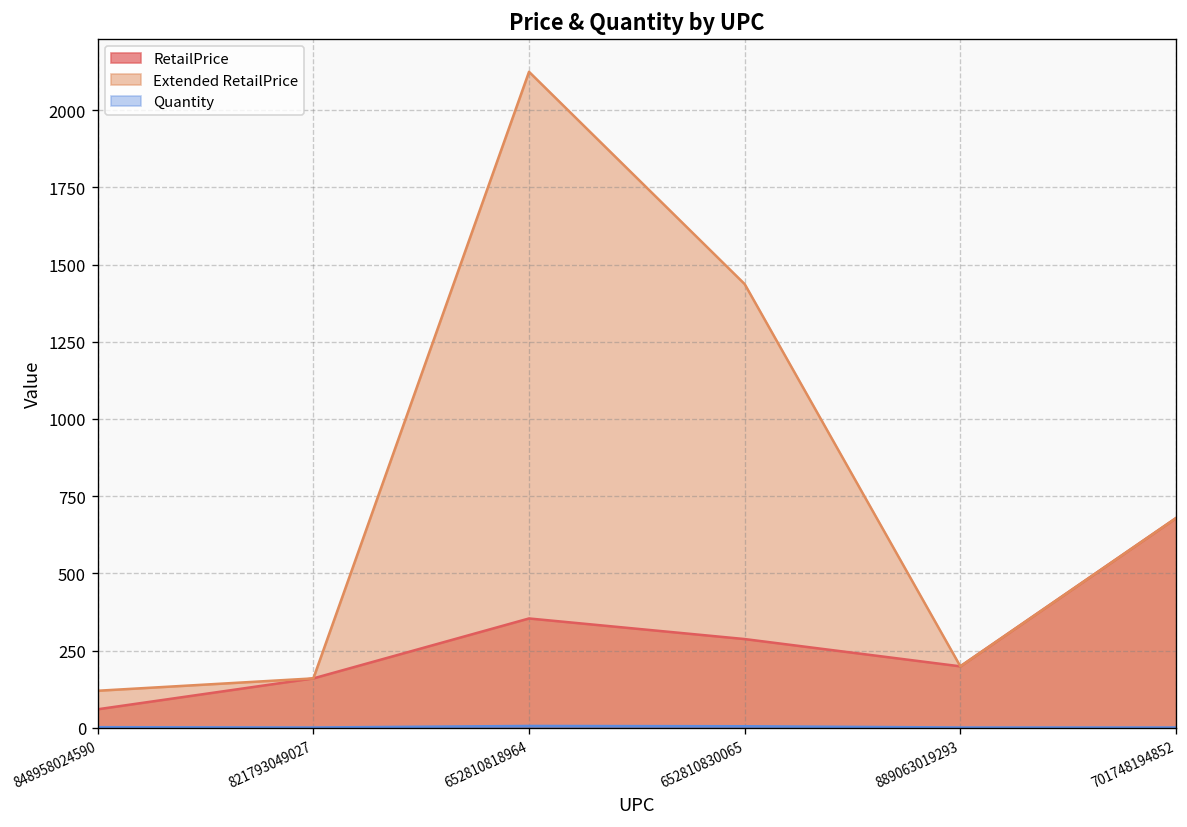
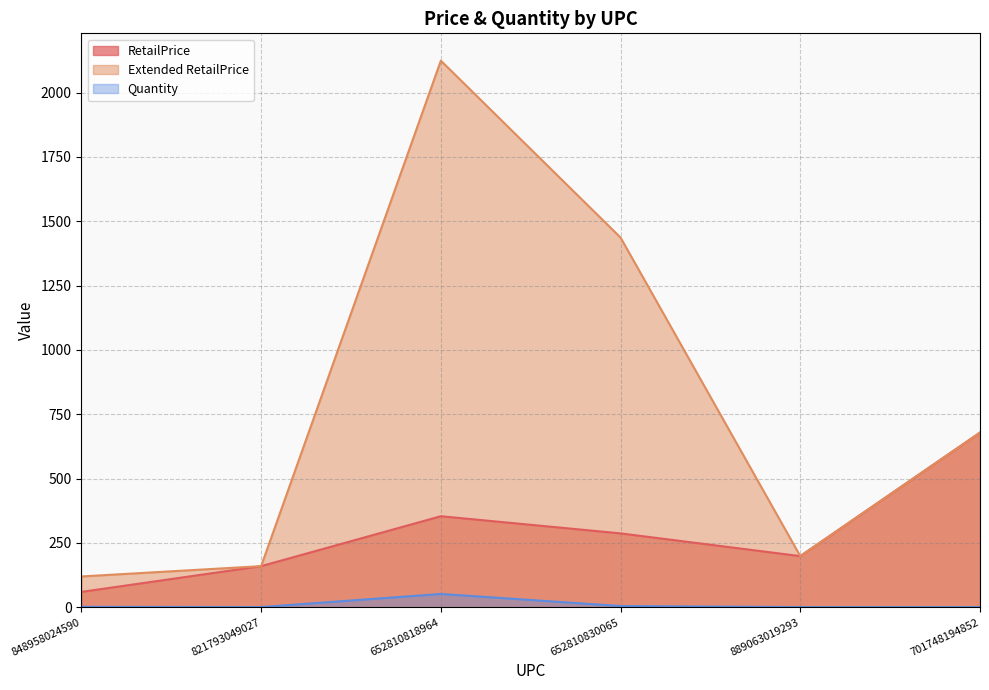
Quantity, 652810818964: 10 -> 50
